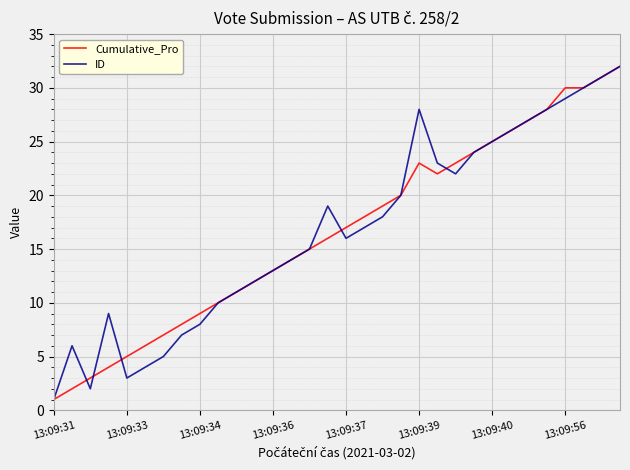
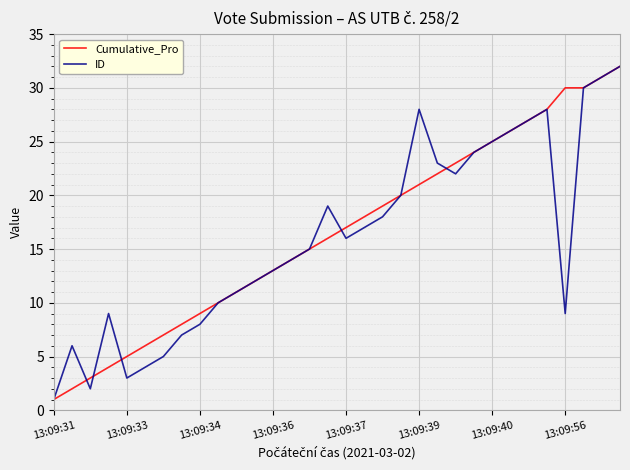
Cumulative_Pro, 13:09:39: 23 -> 21
ID, 13:09:56: 29 -> 9
